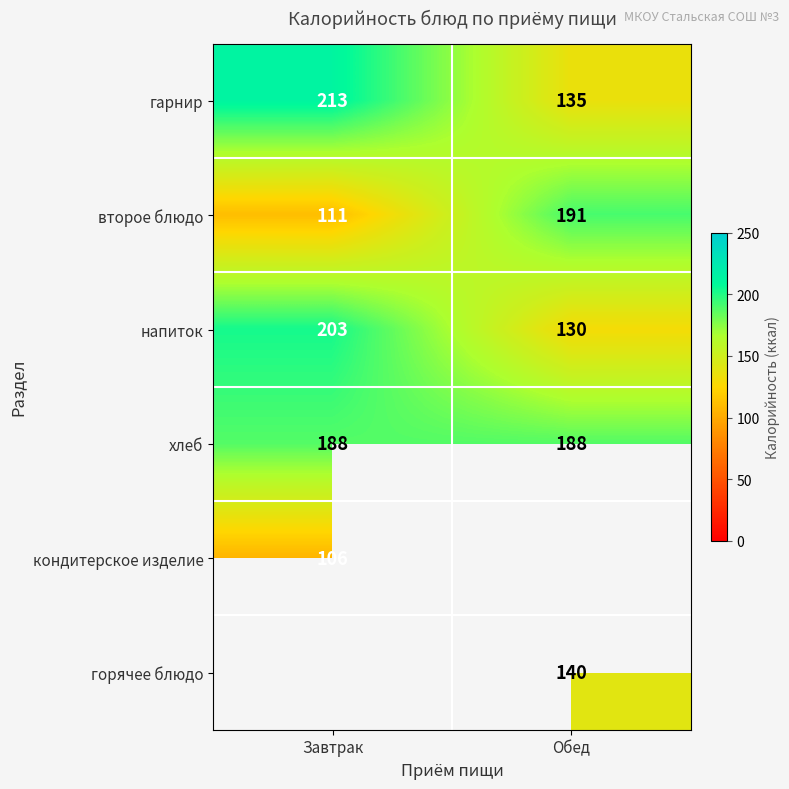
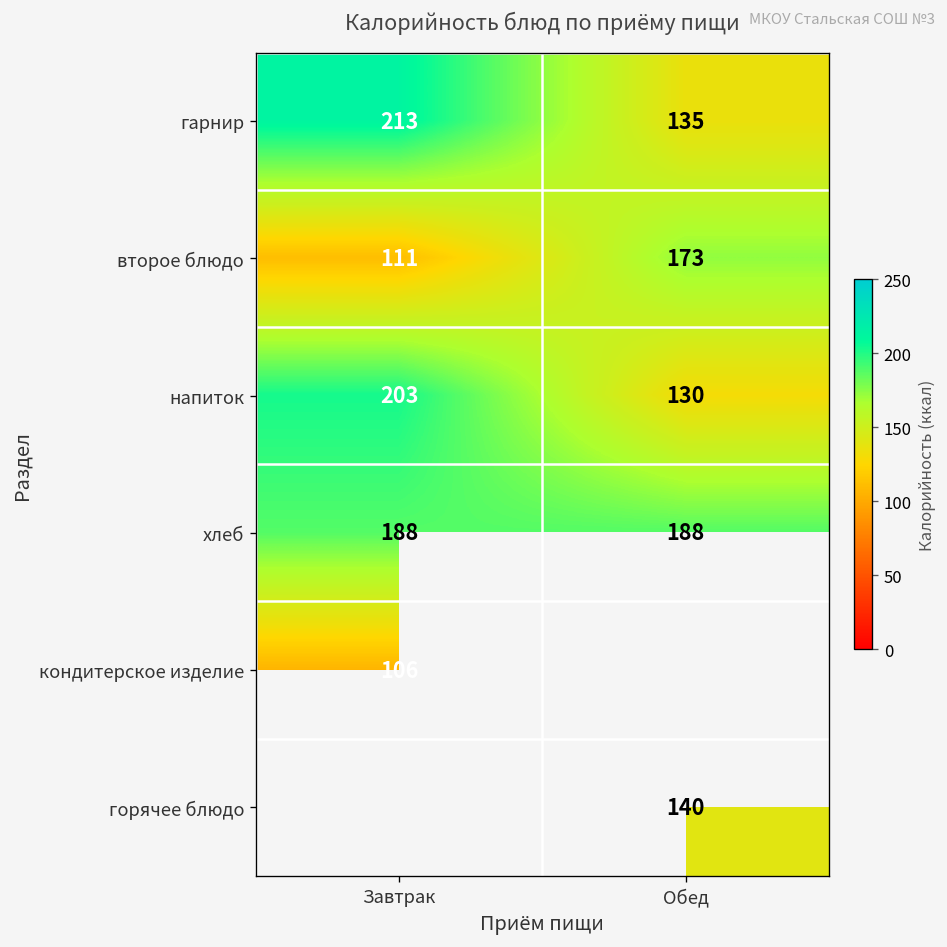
второе блюдо, Обед: 191 -> 173
